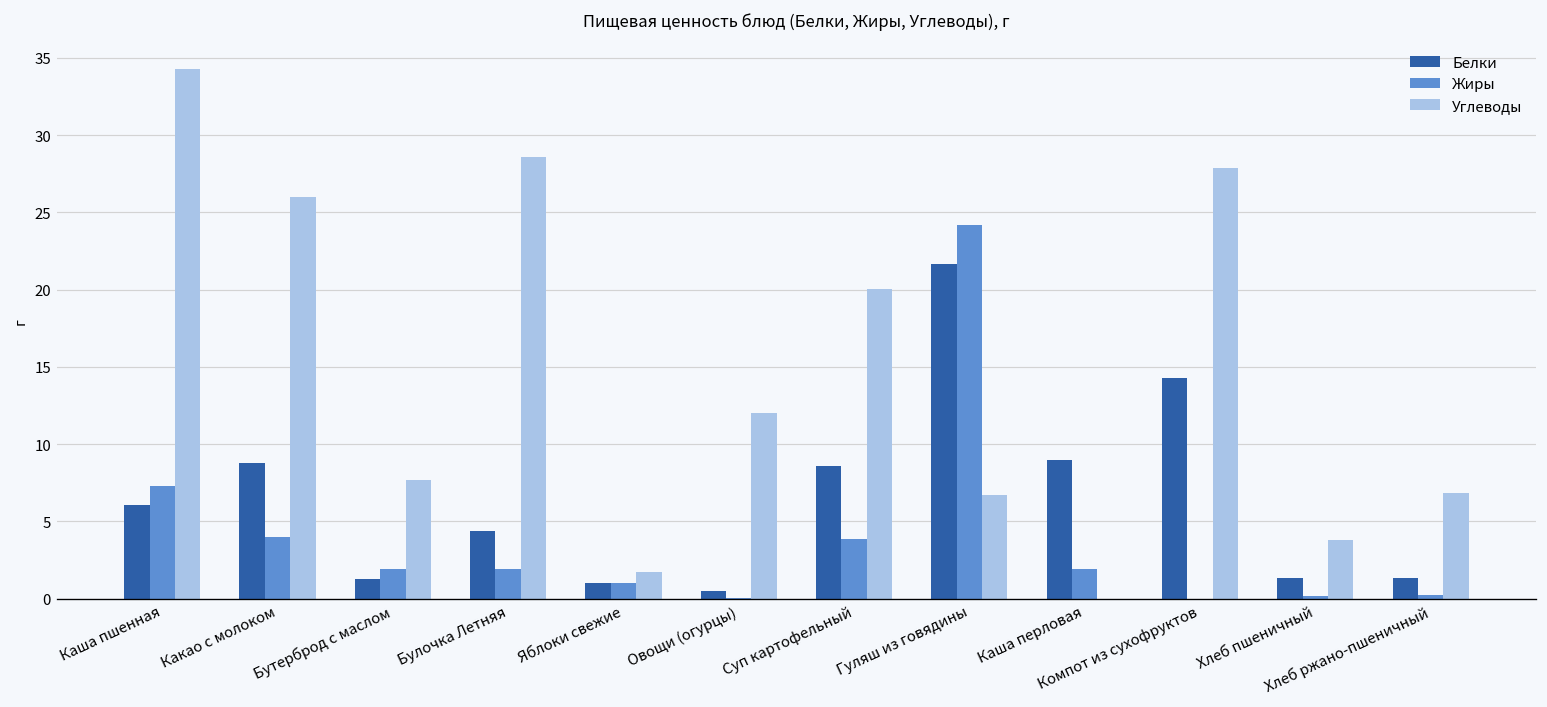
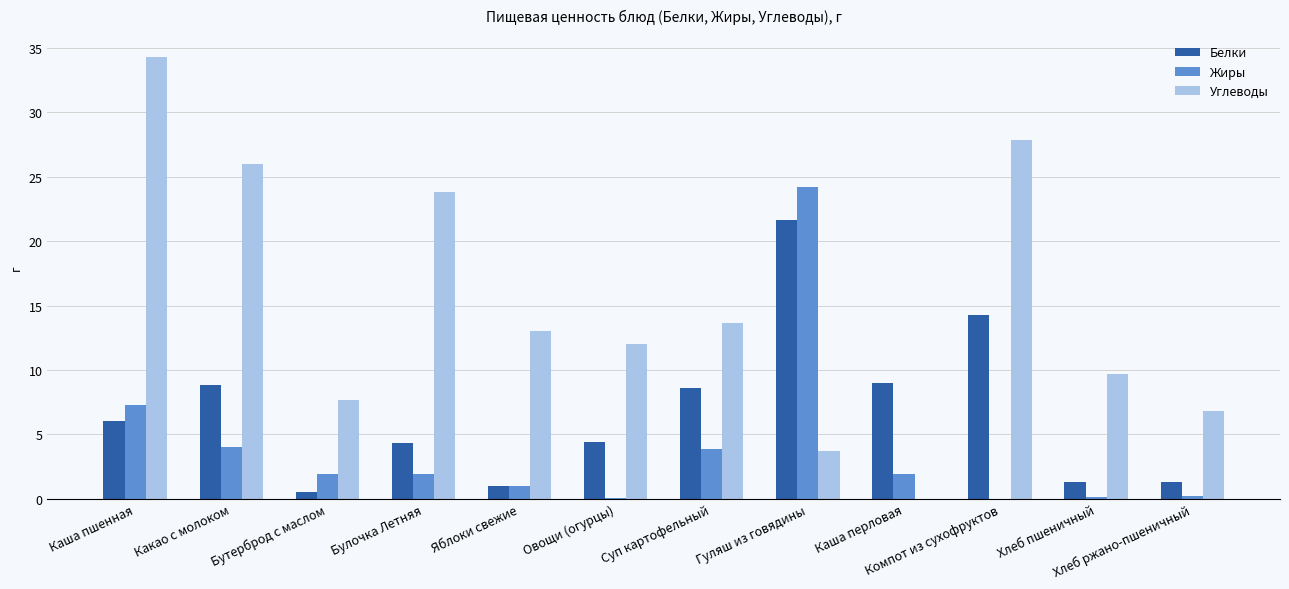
Белки, Бутерброд с маслом: 1.3 -> 0.5
Углеводы, Булочка Летняя: 28.6 -> 23.8
Углеводы, Яблоки свежие: 1.7 -> 13.0
Белки, Овощи (огурцы): 0.5 -> 4.4
Углеводы, Суп картофельный: 20.1 -> 13.6
Углеводы, Гуляш из говядины: 6.7 -> 3.7
Углеводы, Хлеб пшеничный: 3.8 -> 9.7
